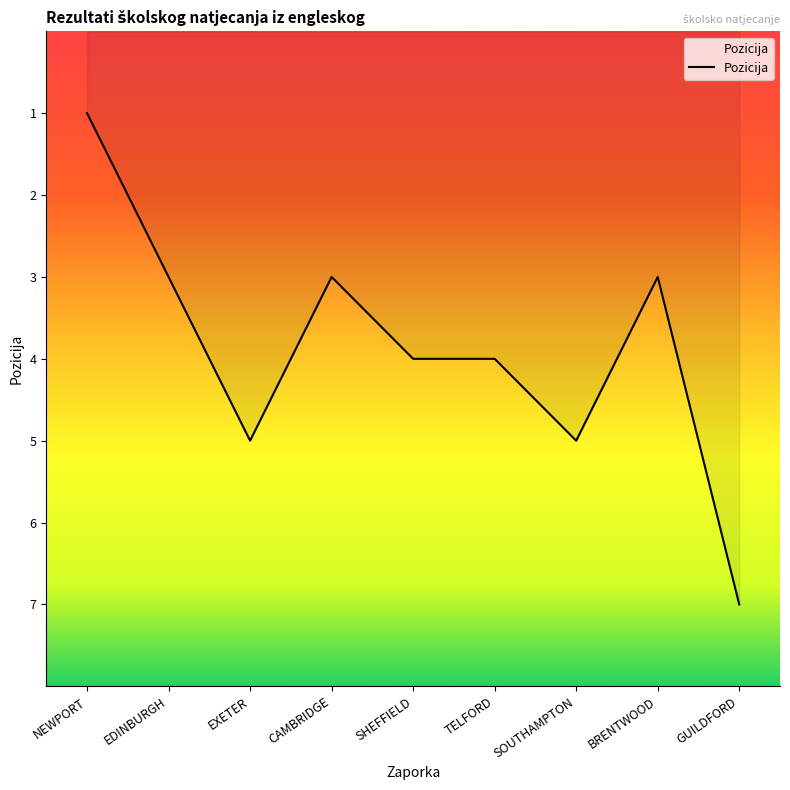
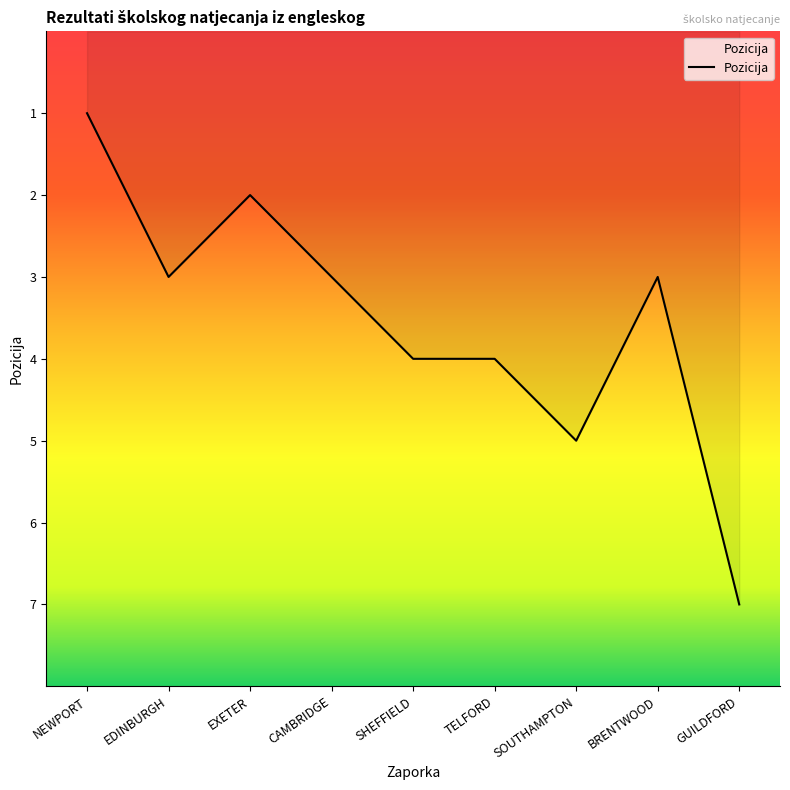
EXETER: 5 -> 2
